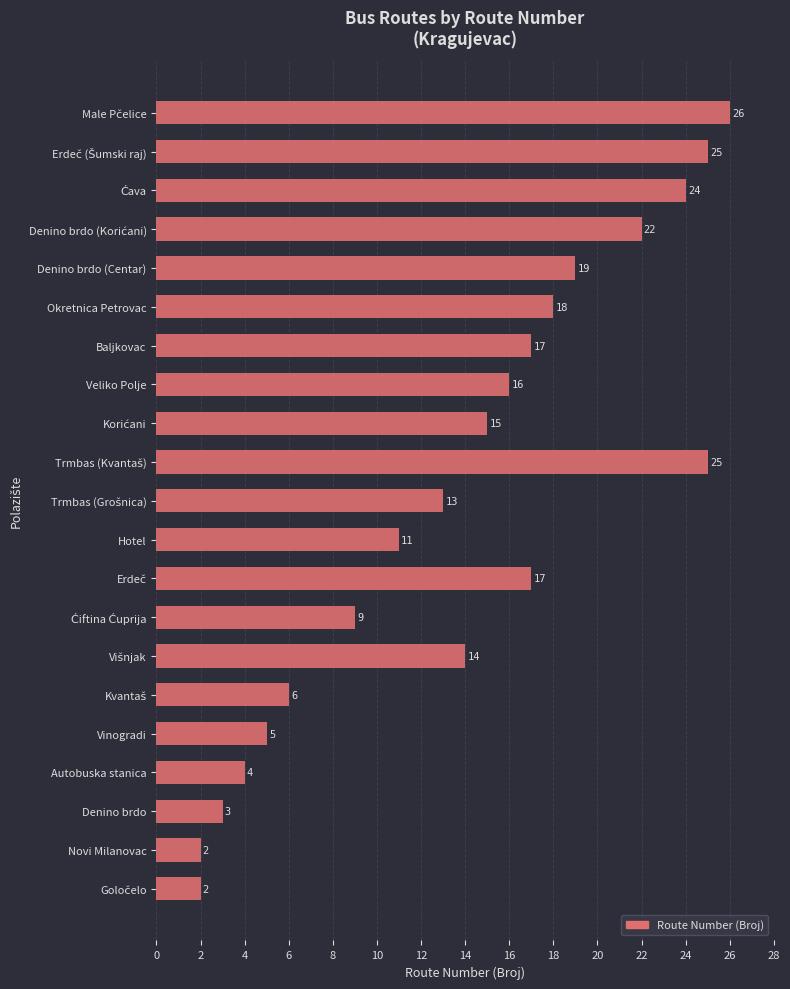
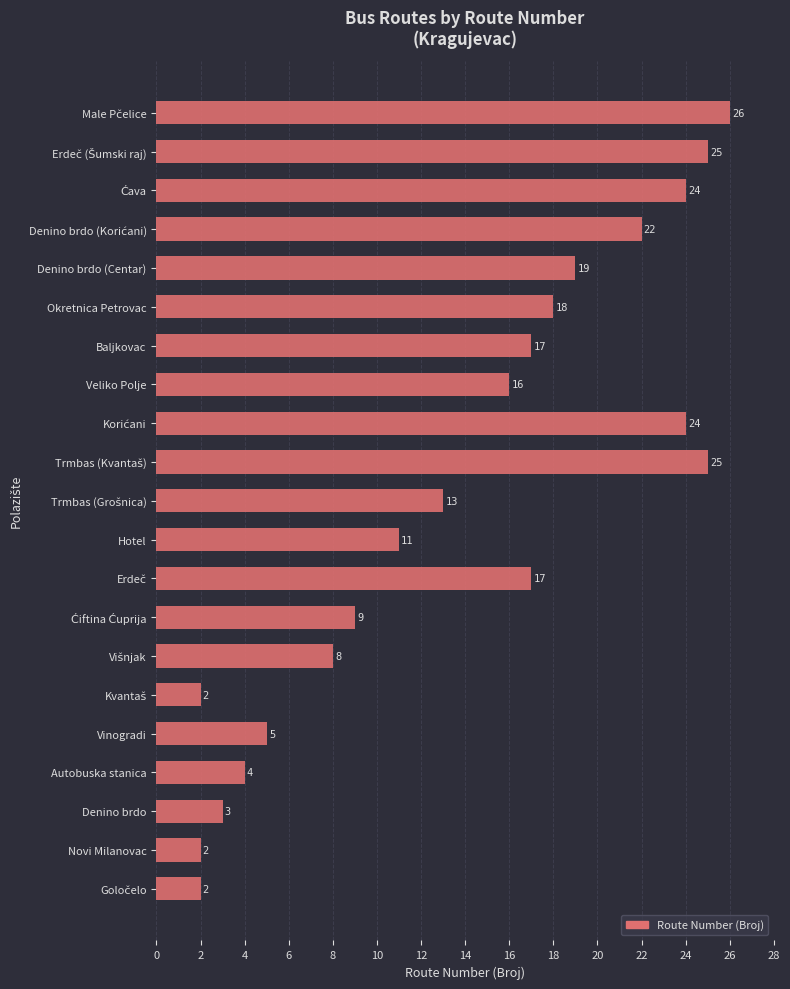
Korićani: 15 -> 24
Višnjak: 14 -> 8
Kvantaš: 6 -> 2
